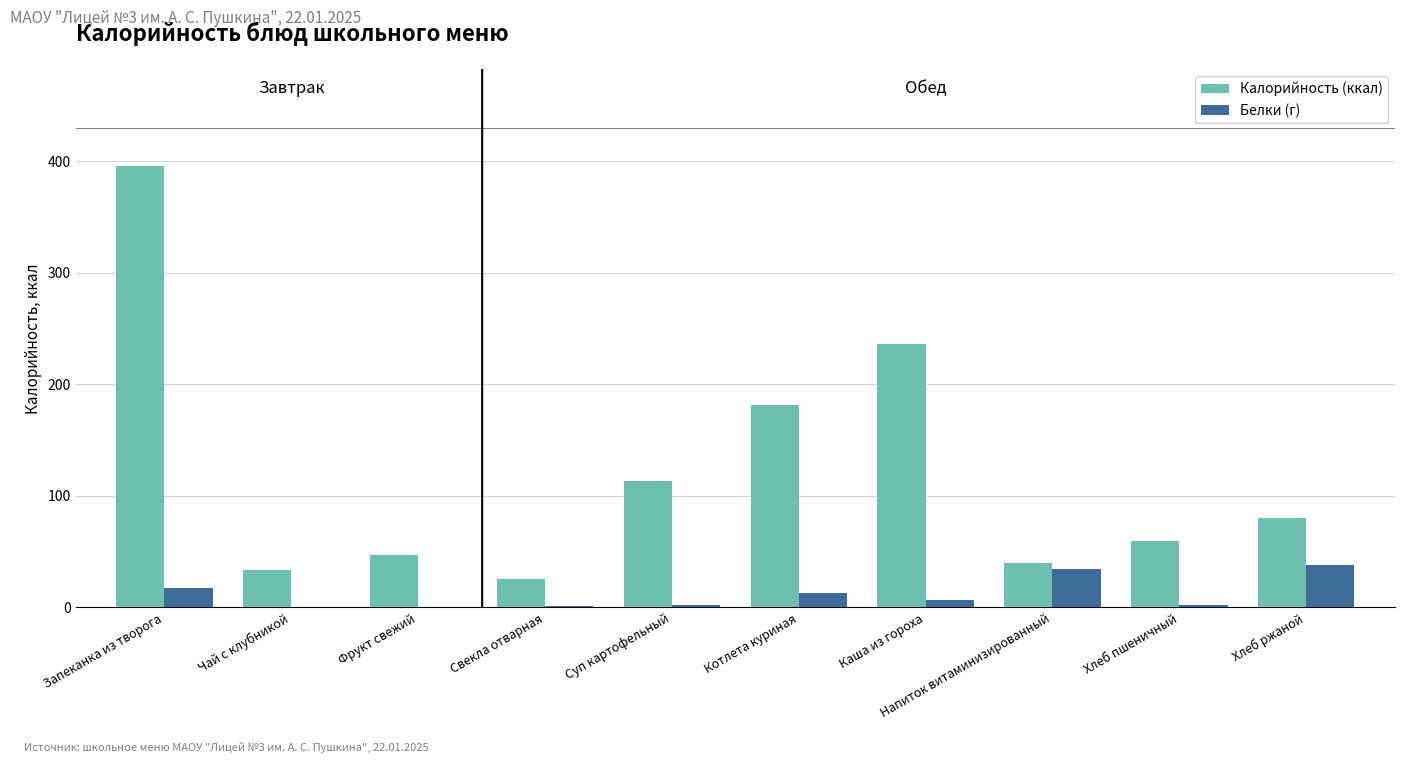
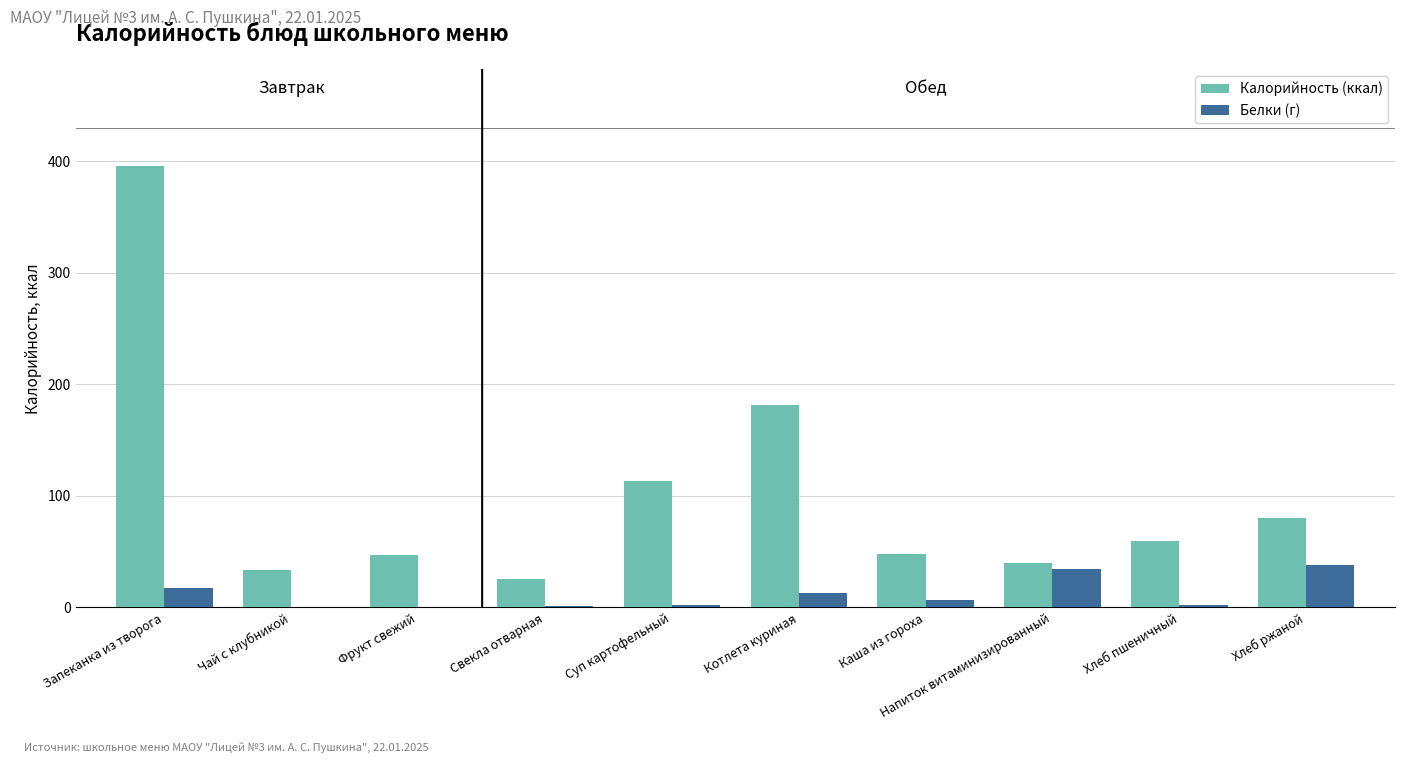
Калорийность (ккал), Каша из гороха: 236 -> 48
